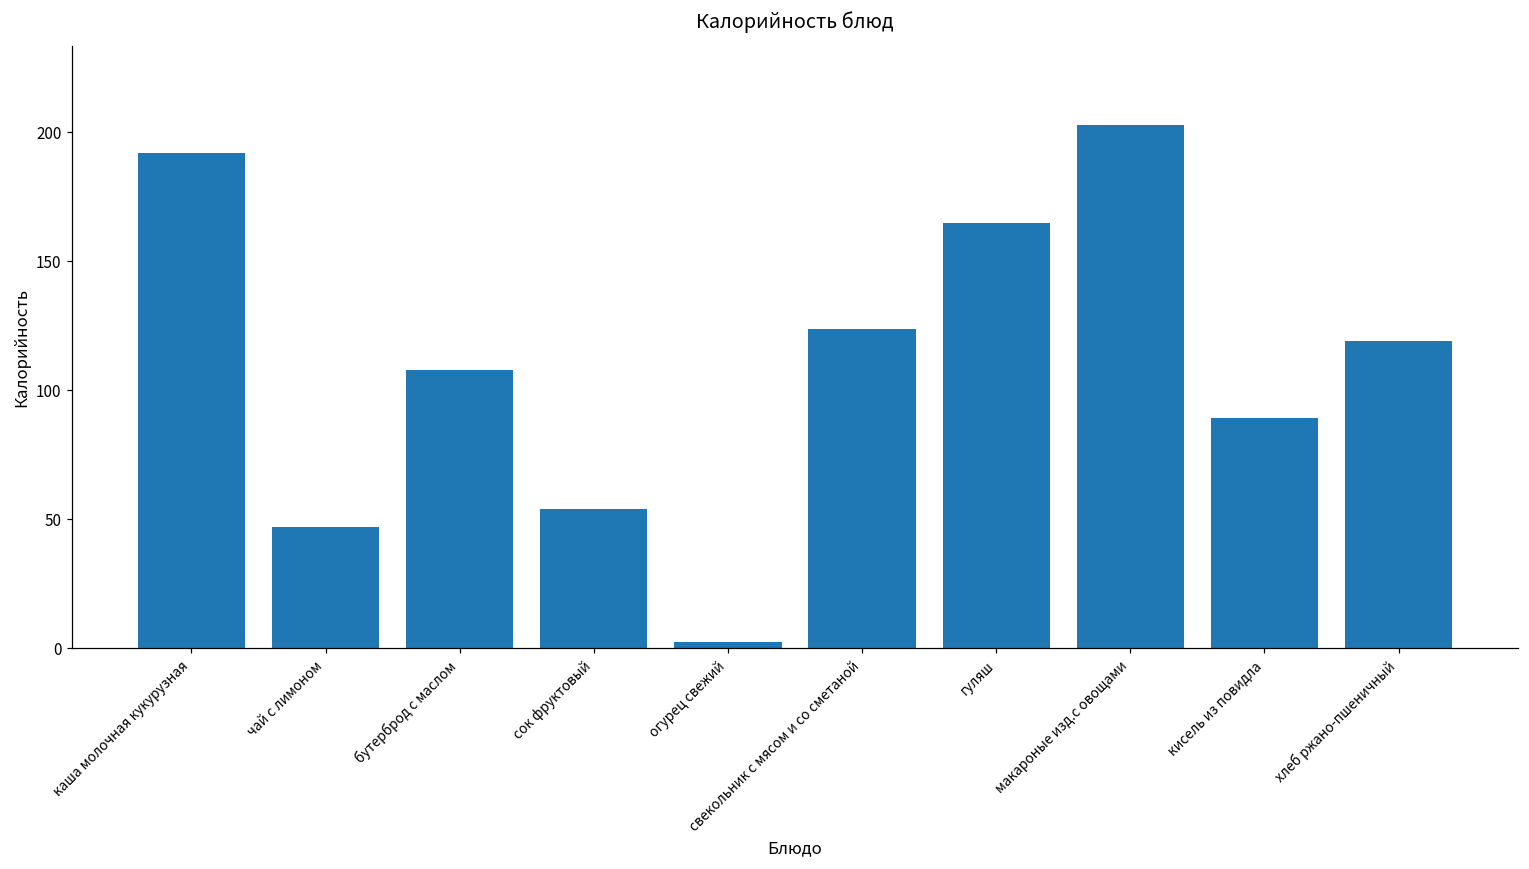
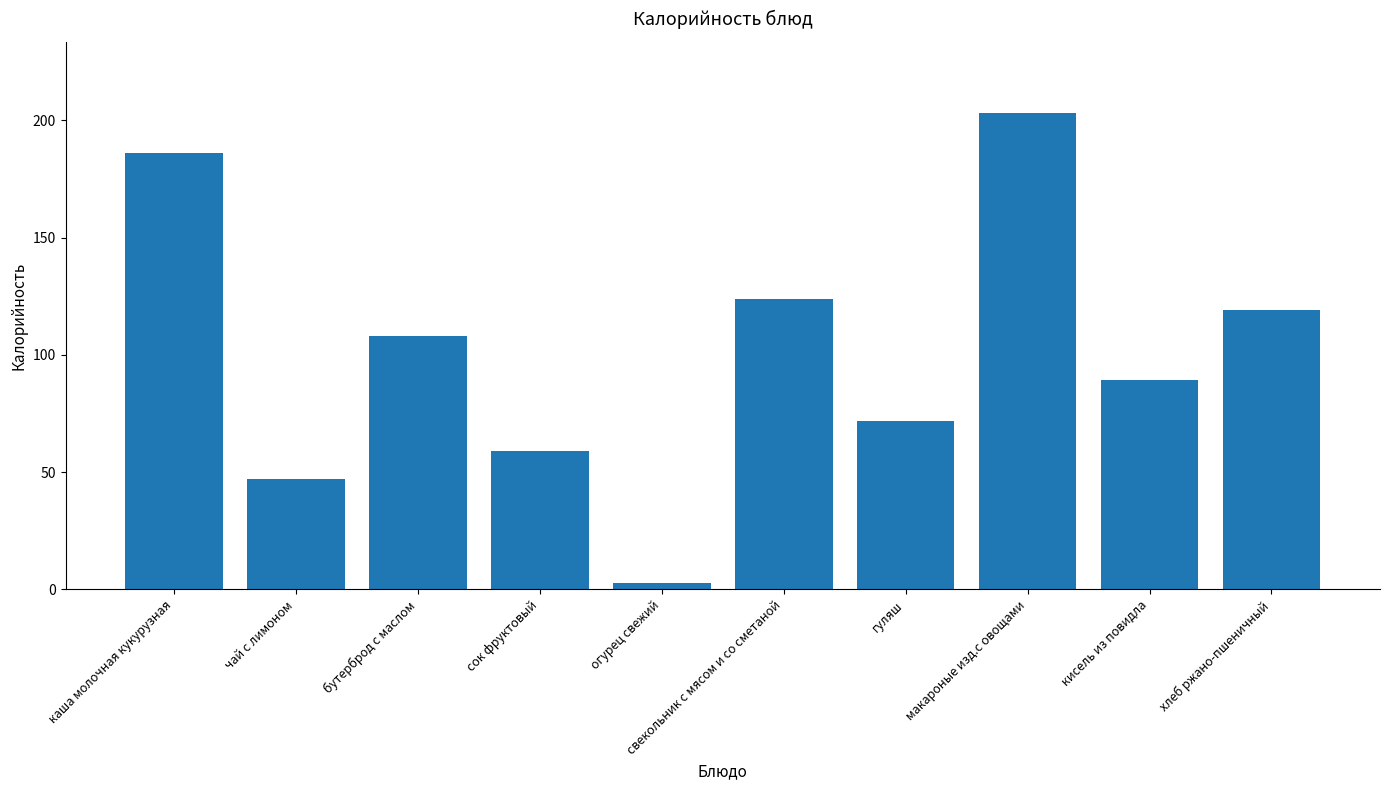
каша молочная кукурузная: 192 -> 186
сок фруктовый: 54 -> 59
гуляш: 165 -> 72
